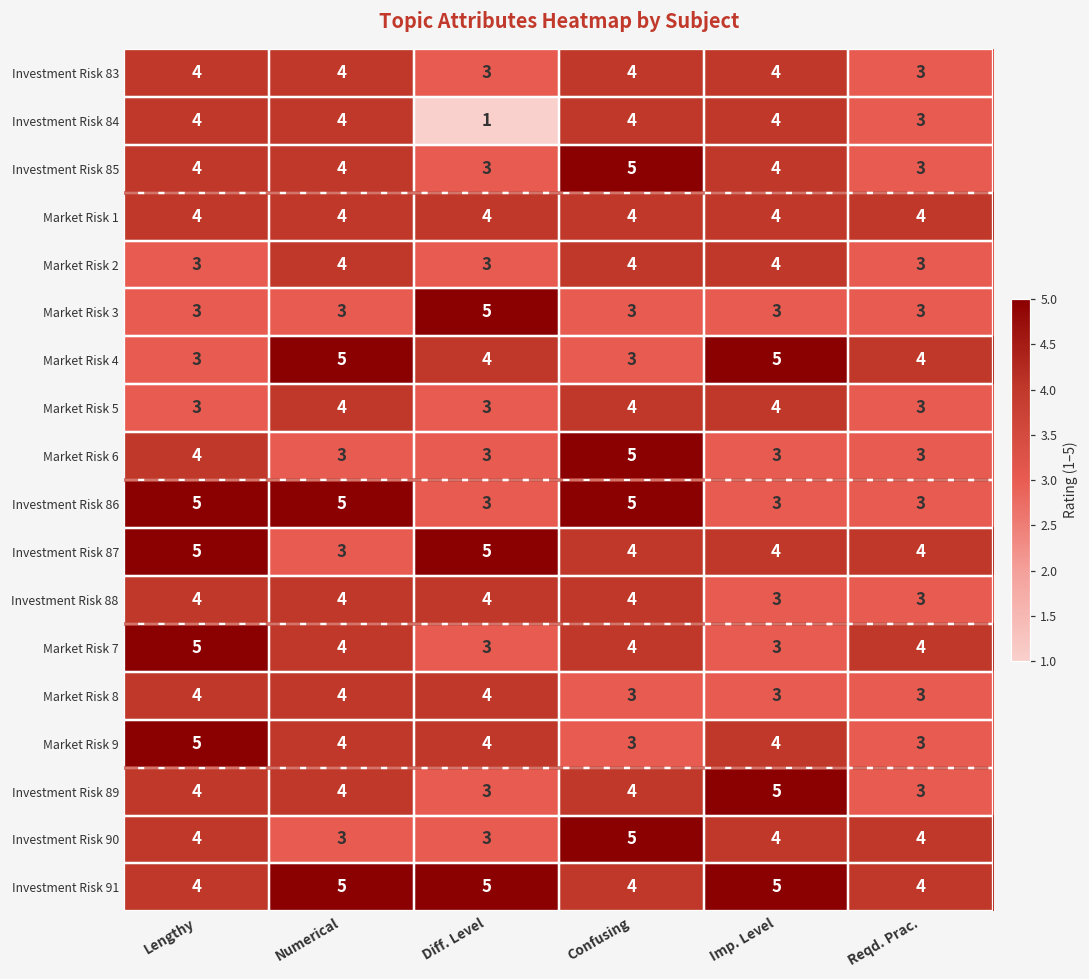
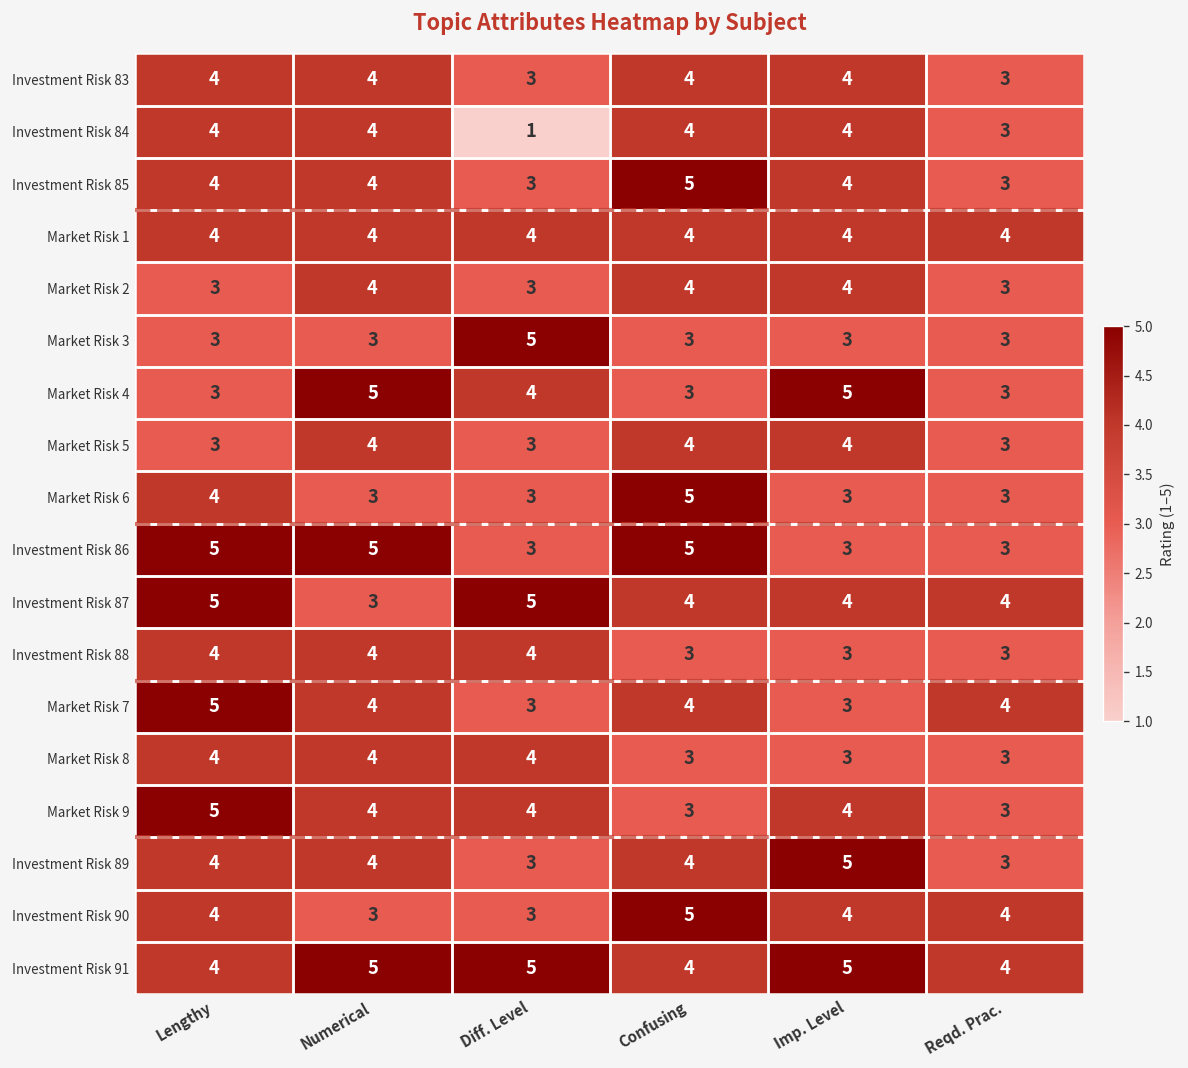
Market Risk 4, Reqd. Prac.: 4 -> 3
Investment Risk 88, Confusing: 4 -> 3
